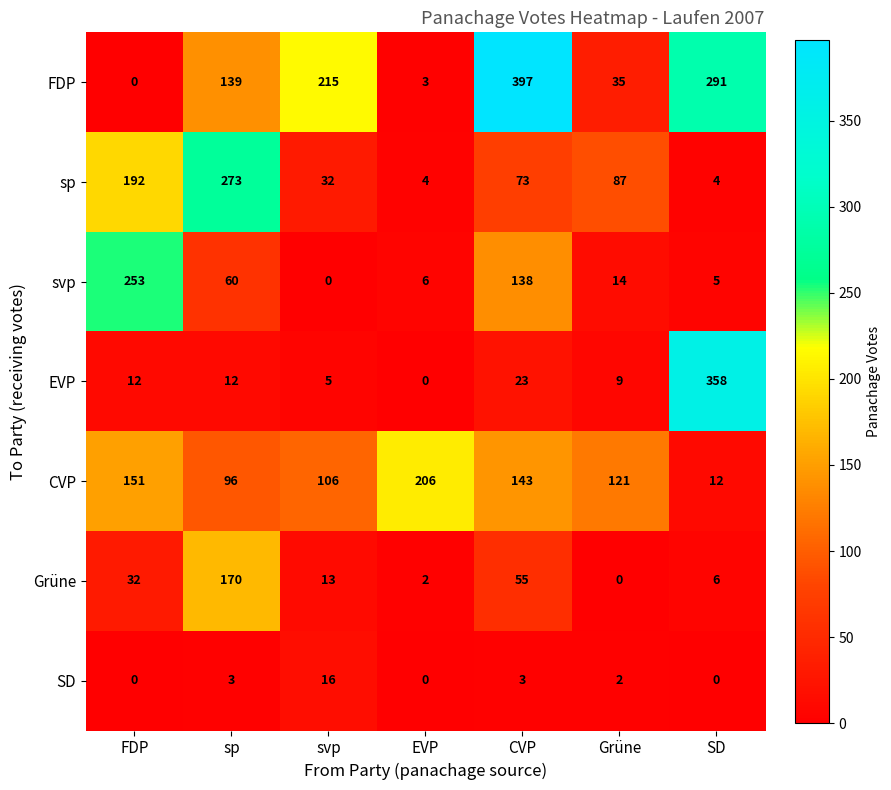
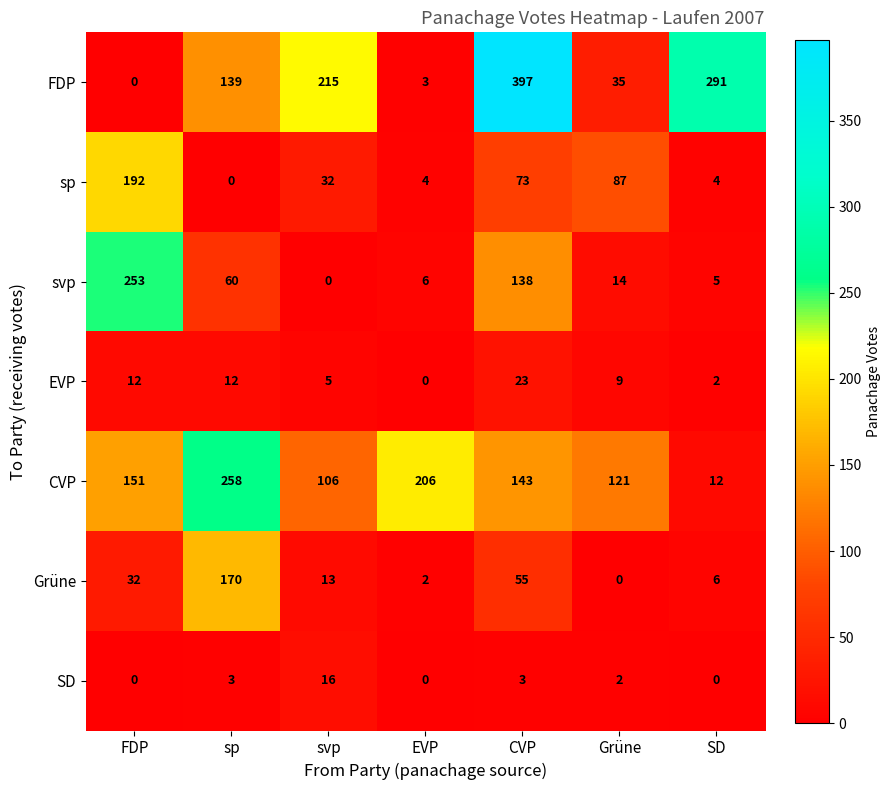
sp, sp: 273 -> 0
EVP, SD: 358 -> 2
CVP, sp: 96 -> 258
